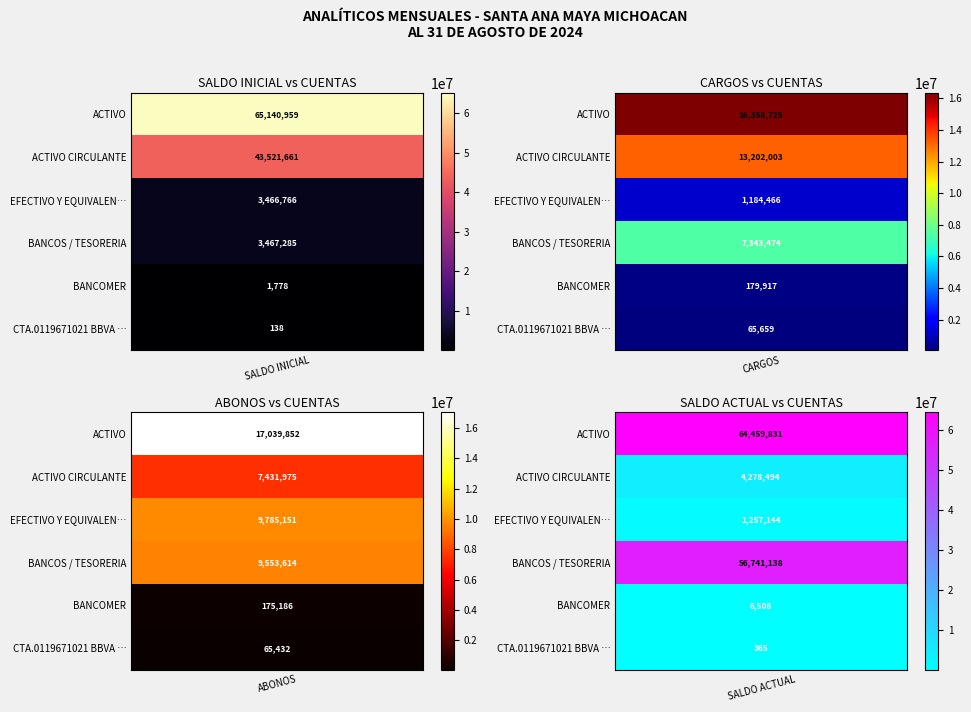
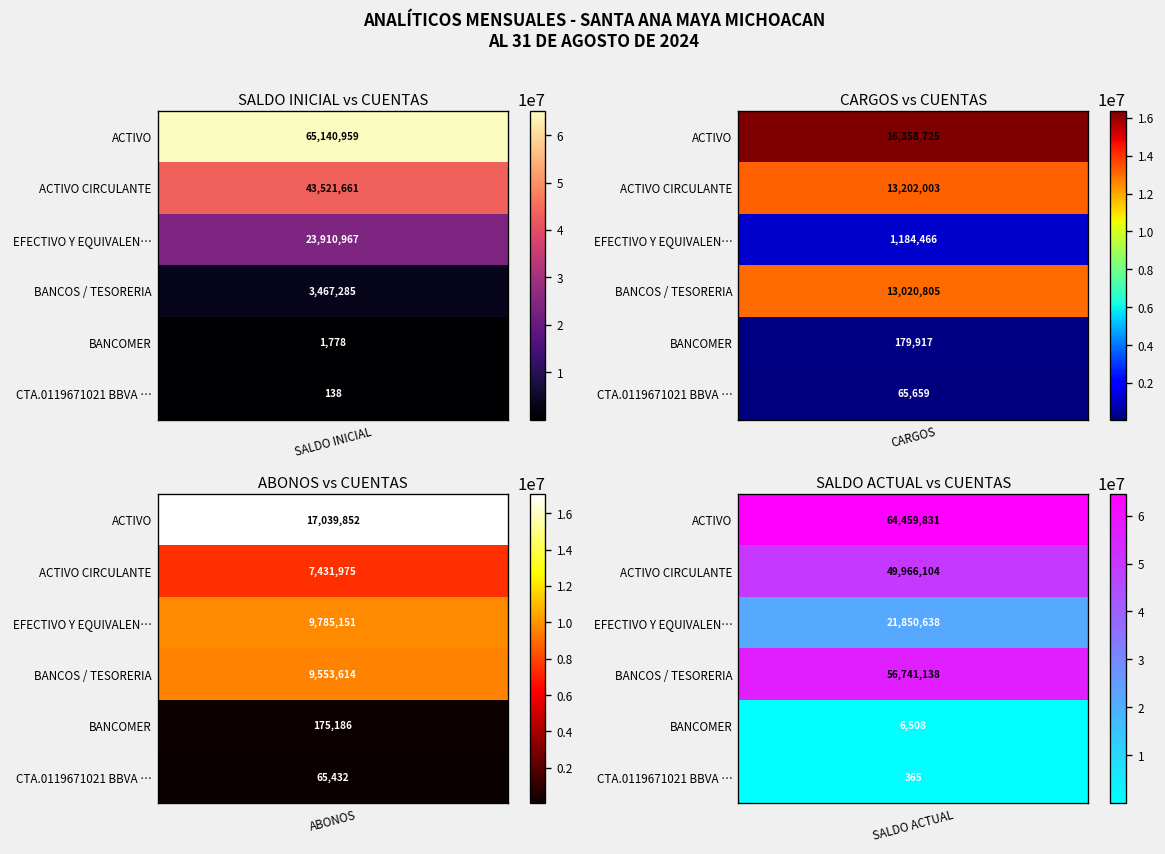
SALDO INICIAL vs CUENTAS, EFECTIVO Y EQUIVALEN…, SALDO INICIAL: 3,466,766 -> 23,910,967
CARGOS vs CUENTAS, BANCOS / TESORERIA, CARGOS: 7,343,474 -> 13,020,805
SALDO ACTUAL vs CUENTAS, ACTIVO CIRCULANTE, SALDO ACTUAL: 4,278,494 -> 49,966,104
SALDO ACTUAL vs CUENTAS, EFECTIVO Y EQUIVALEN…, SALDO ACTUAL: 1,257,144 -> 21,850,638
